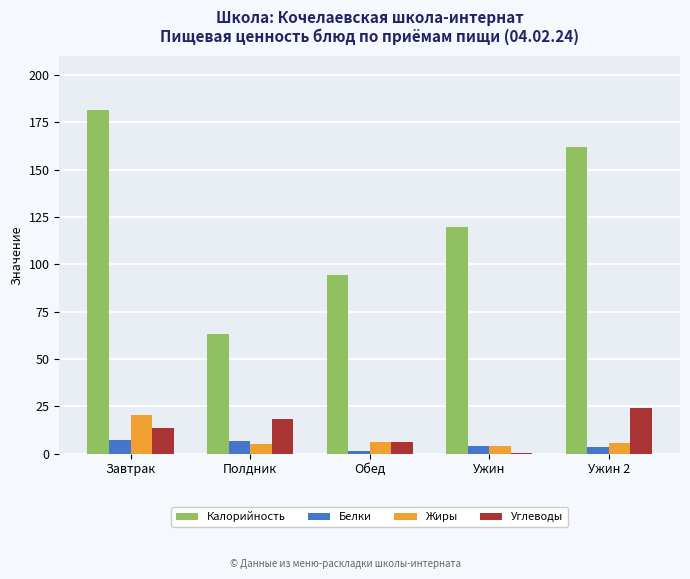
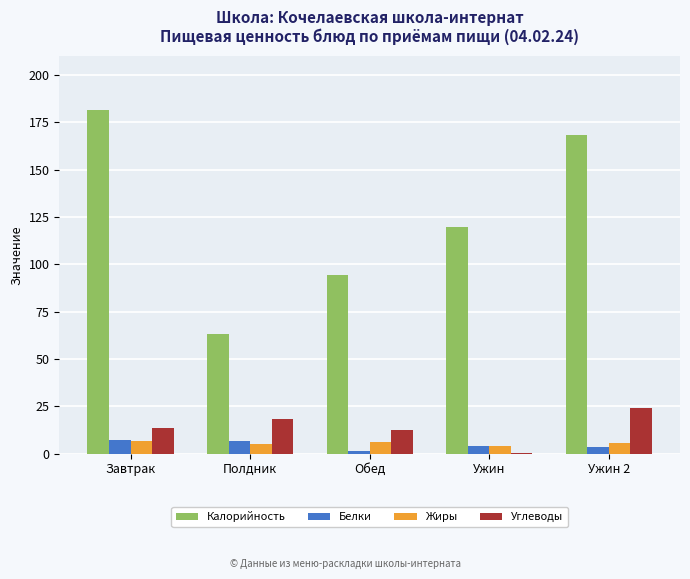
Жиры, Завтрак: 20 -> 7
Углеводы, Обед: 6 -> 13
Калорийность, Ужин 2: 162 -> 168
